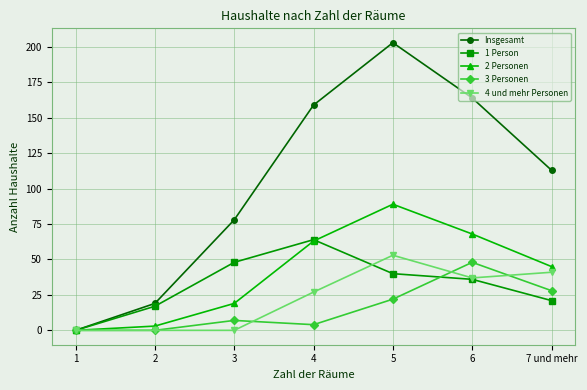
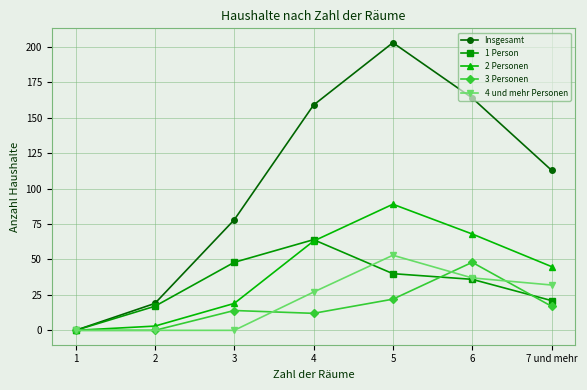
3 Personen, 3: 7 -> 14
3 Personen, 4: 4 -> 12
3 Personen, 7 und mehr: 28 -> 17
4 und mehr Personen, 7 und mehr: 41 -> 32
